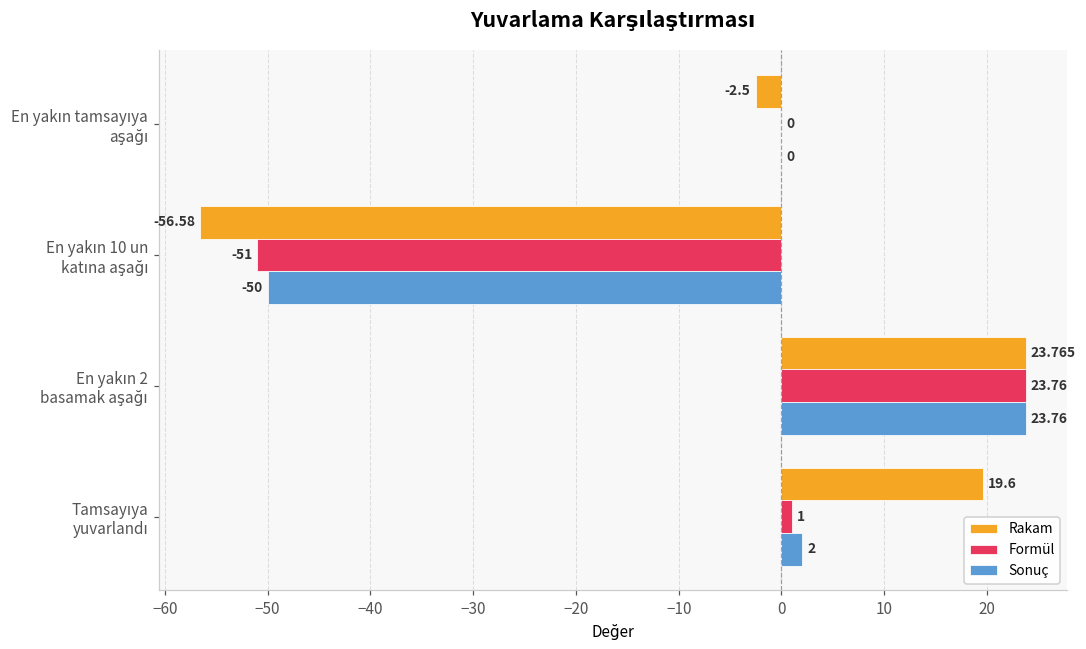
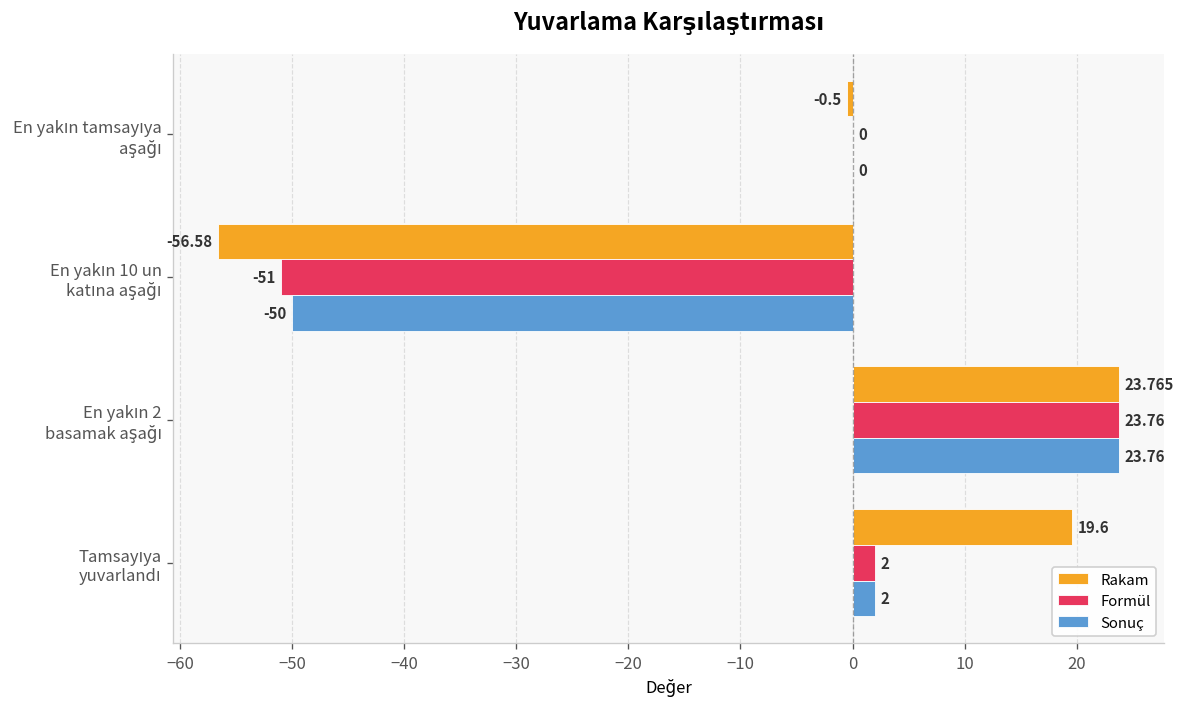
Rakam, En yakın tamsayıya aşağı: -2.5 -> -0.5
Formül, Tamsayıya yuvarlandı: 1 -> 2
